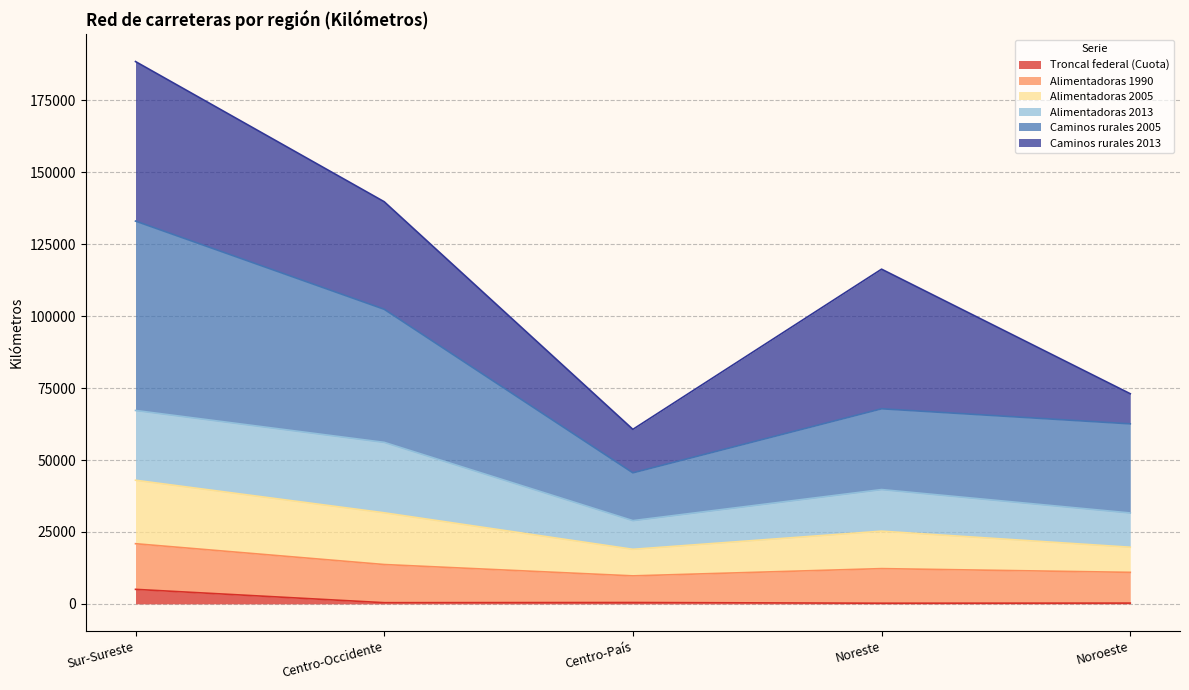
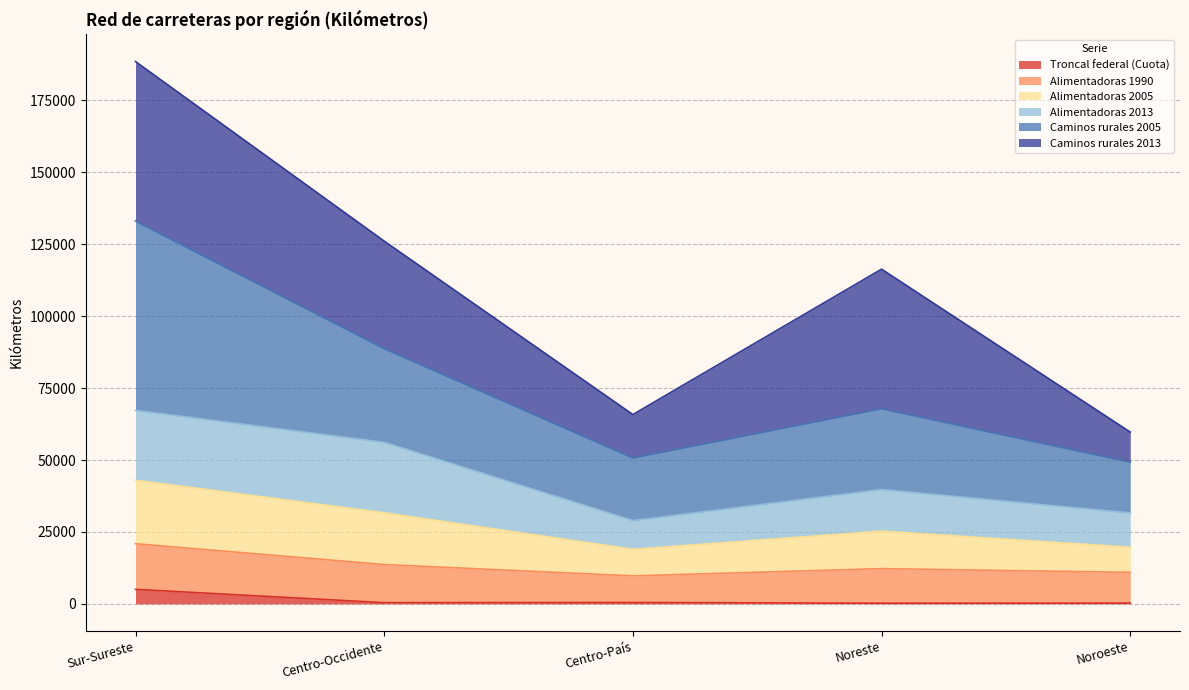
Caminos rurales 2005, Centro-Occidente: 46000 -> 33000
Caminos rurales 2005, Centro-País: 17000 -> 22000
Caminos rurales 2005, Noroeste: 31000 -> 18000
